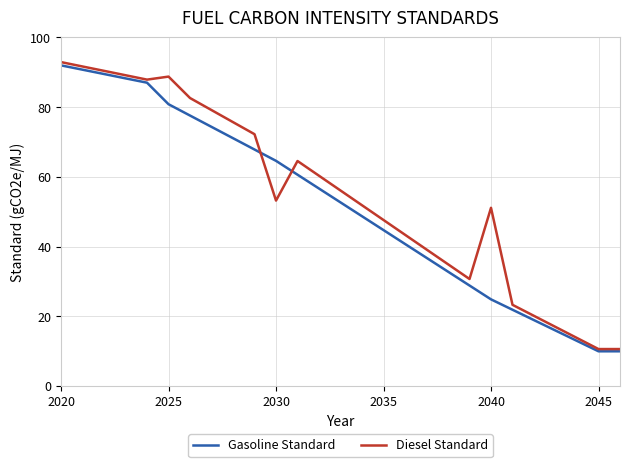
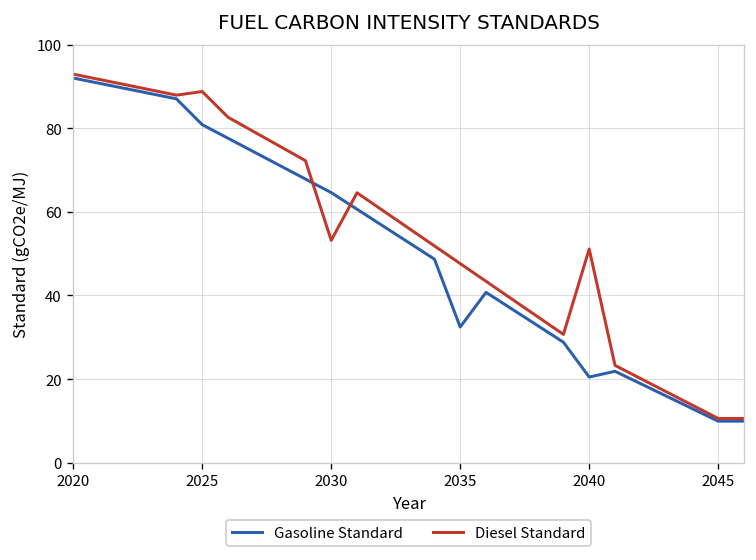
Gasoline Standard, 2035: 45 -> 32
Gasoline Standard, 2040: 25 -> 20
